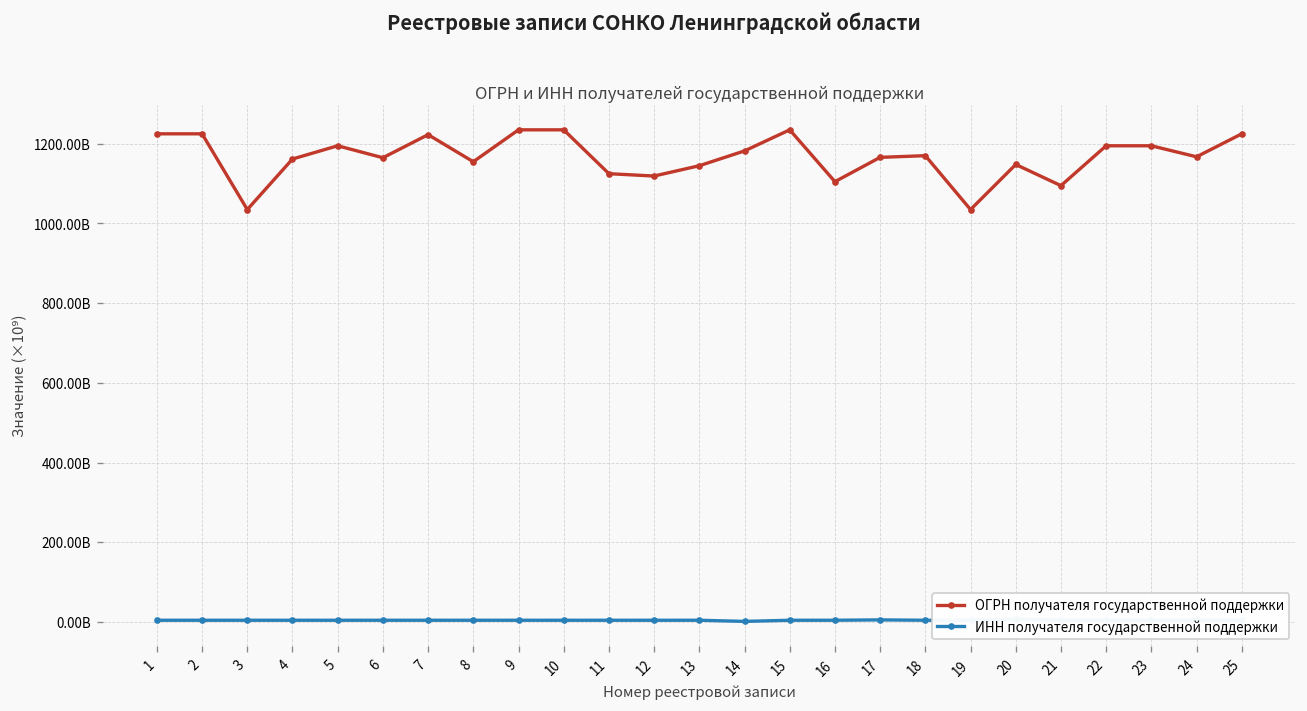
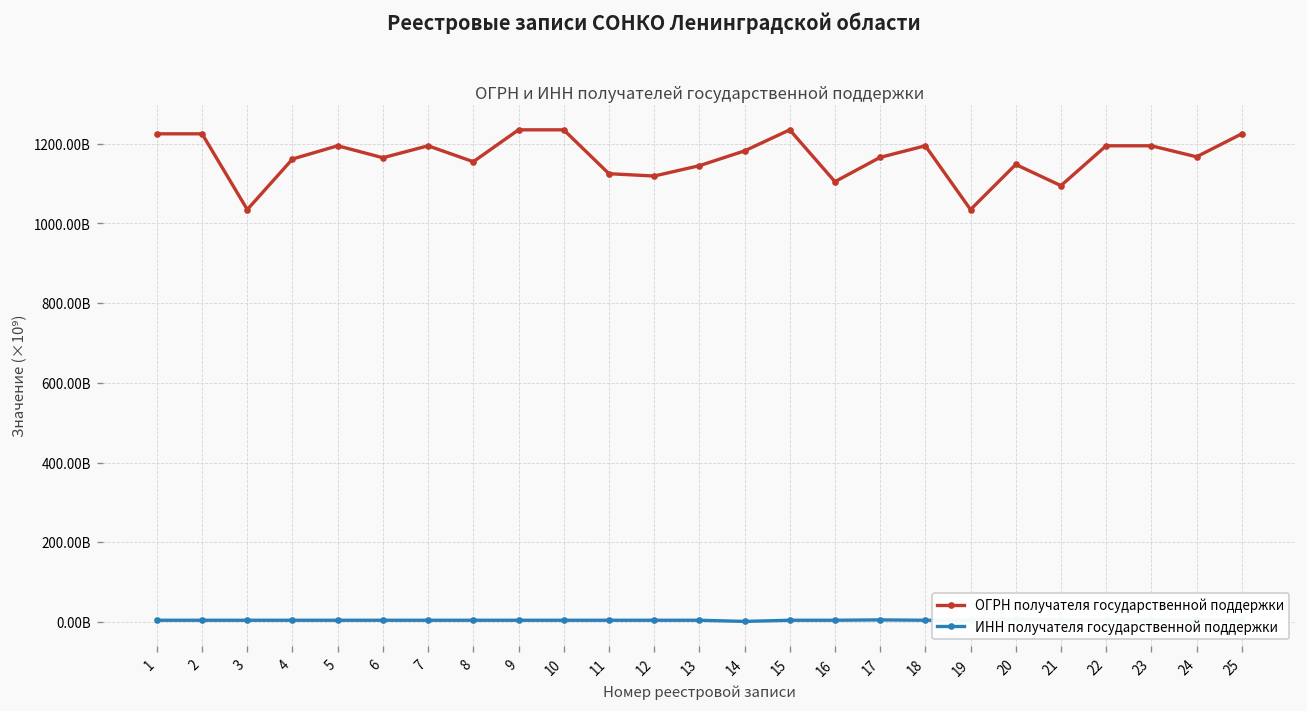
ОГРН получателя государственной поддержки, 7: 1220000000000 -> 1190000000000
ОГРН получателя государственной поддержки, 18: 1170000000000 -> 1190000000000
